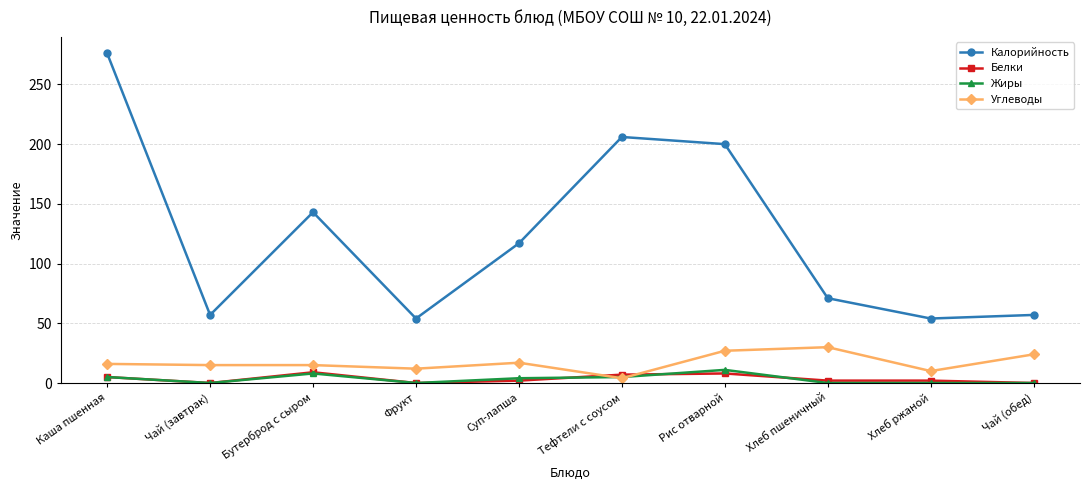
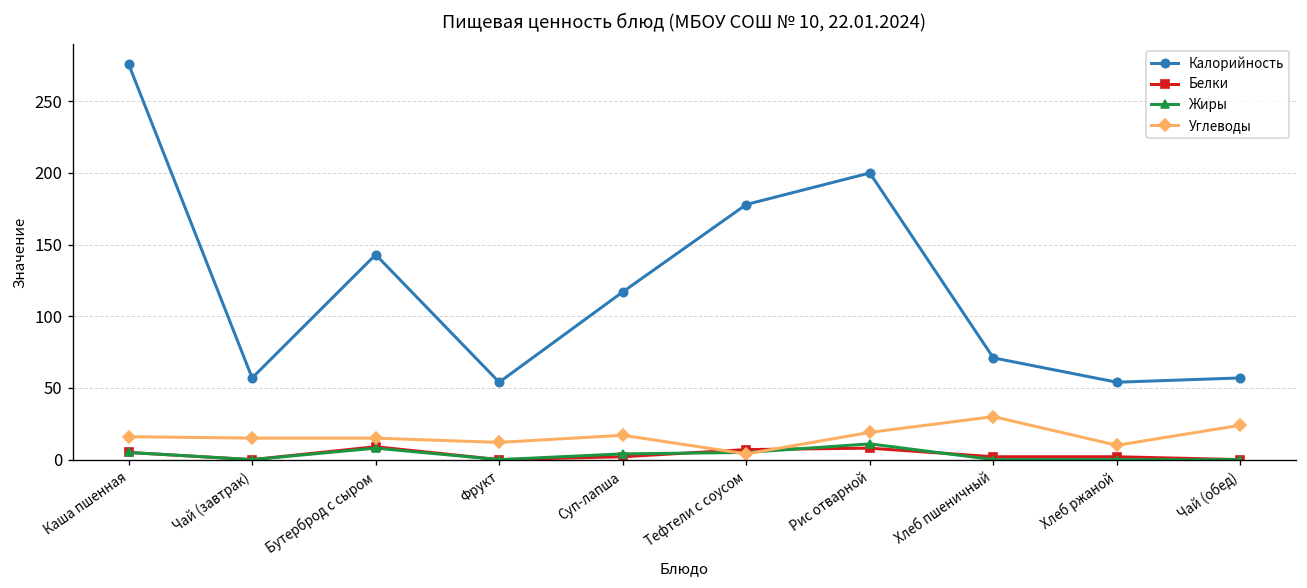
Калорийность, Тефтели с соусом: 206 -> 178
Углеводы, Рис отварной: 27 -> 19
